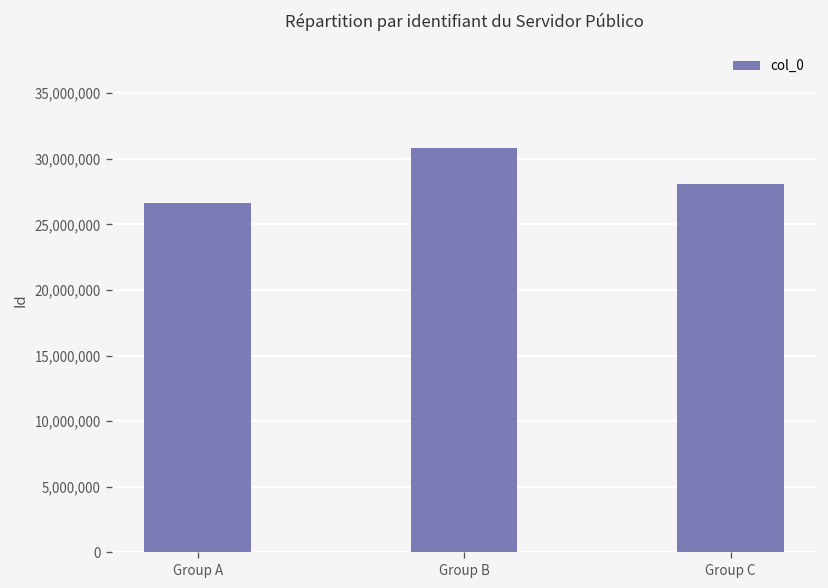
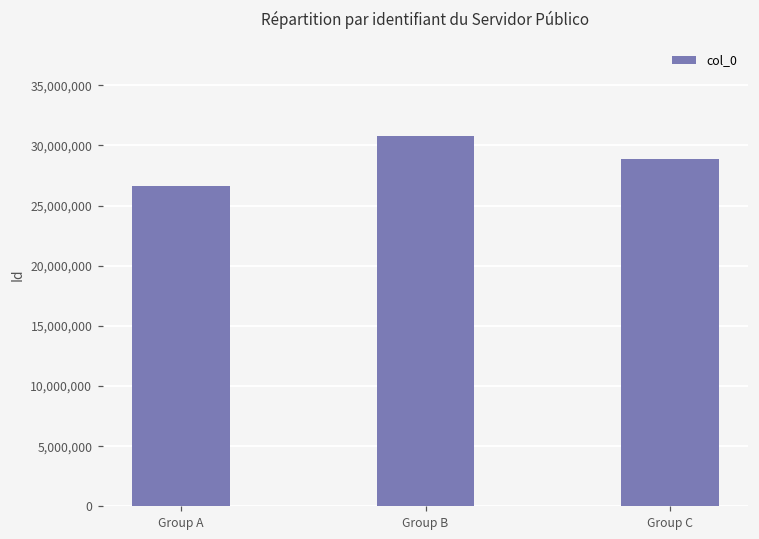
Group C: 28,100,000 -> 28,900,000
